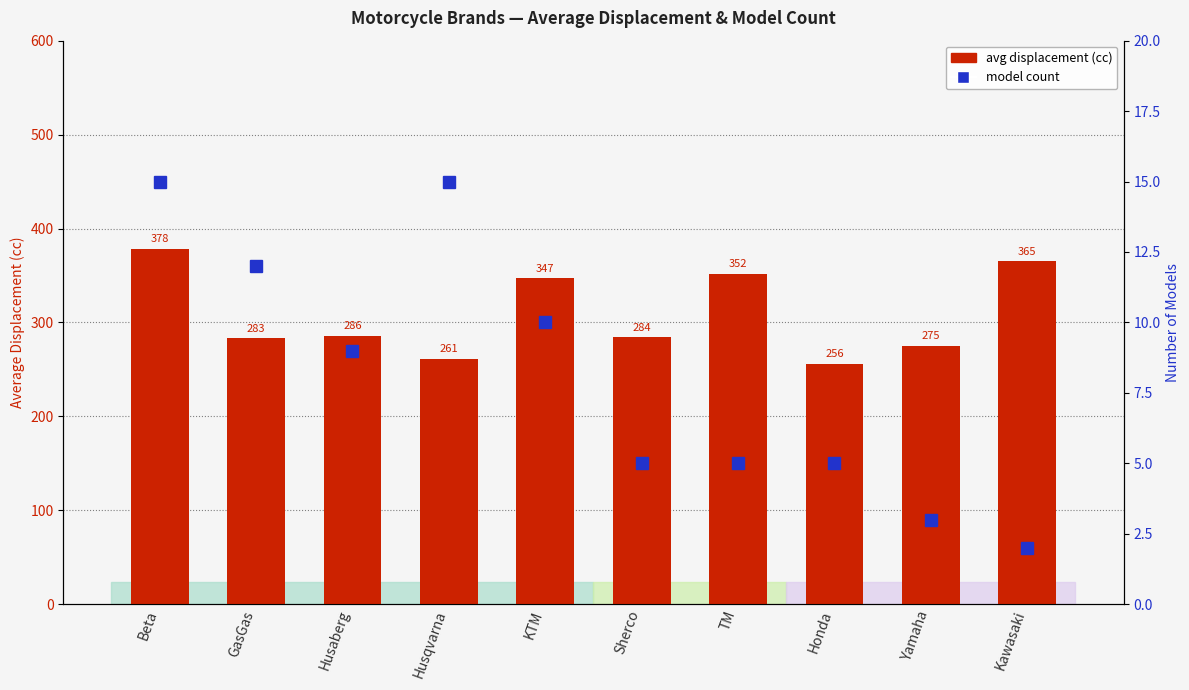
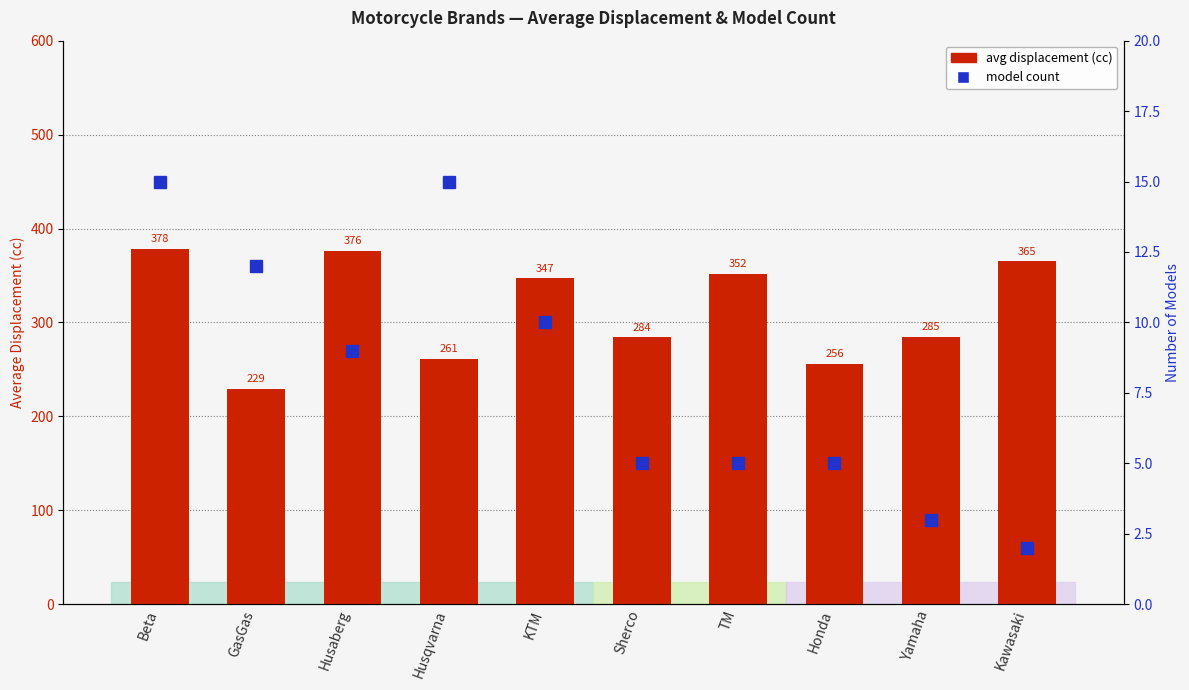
avg displacement (cc), GasGas: 283 -> 229
avg displacement (cc), Husaberg: 286 -> 376
avg displacement (cc), Yamaha: 275 -> 285
